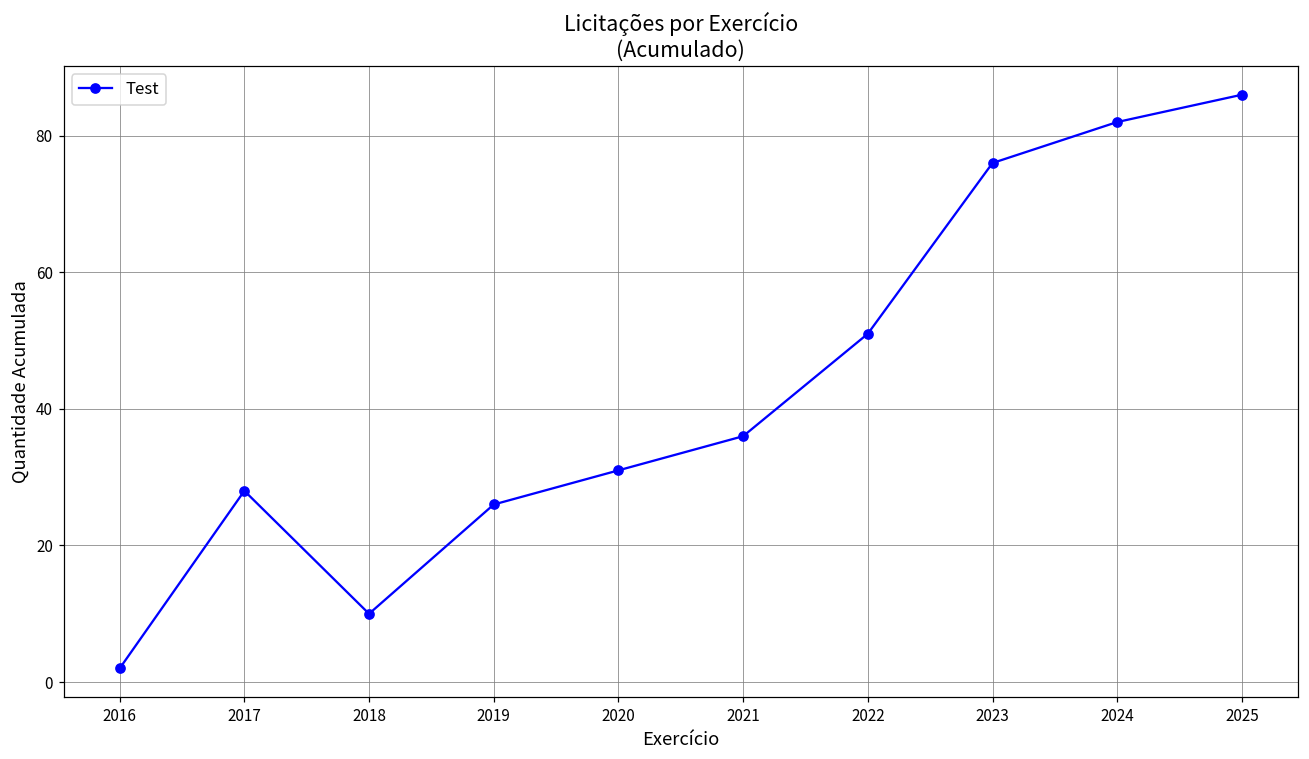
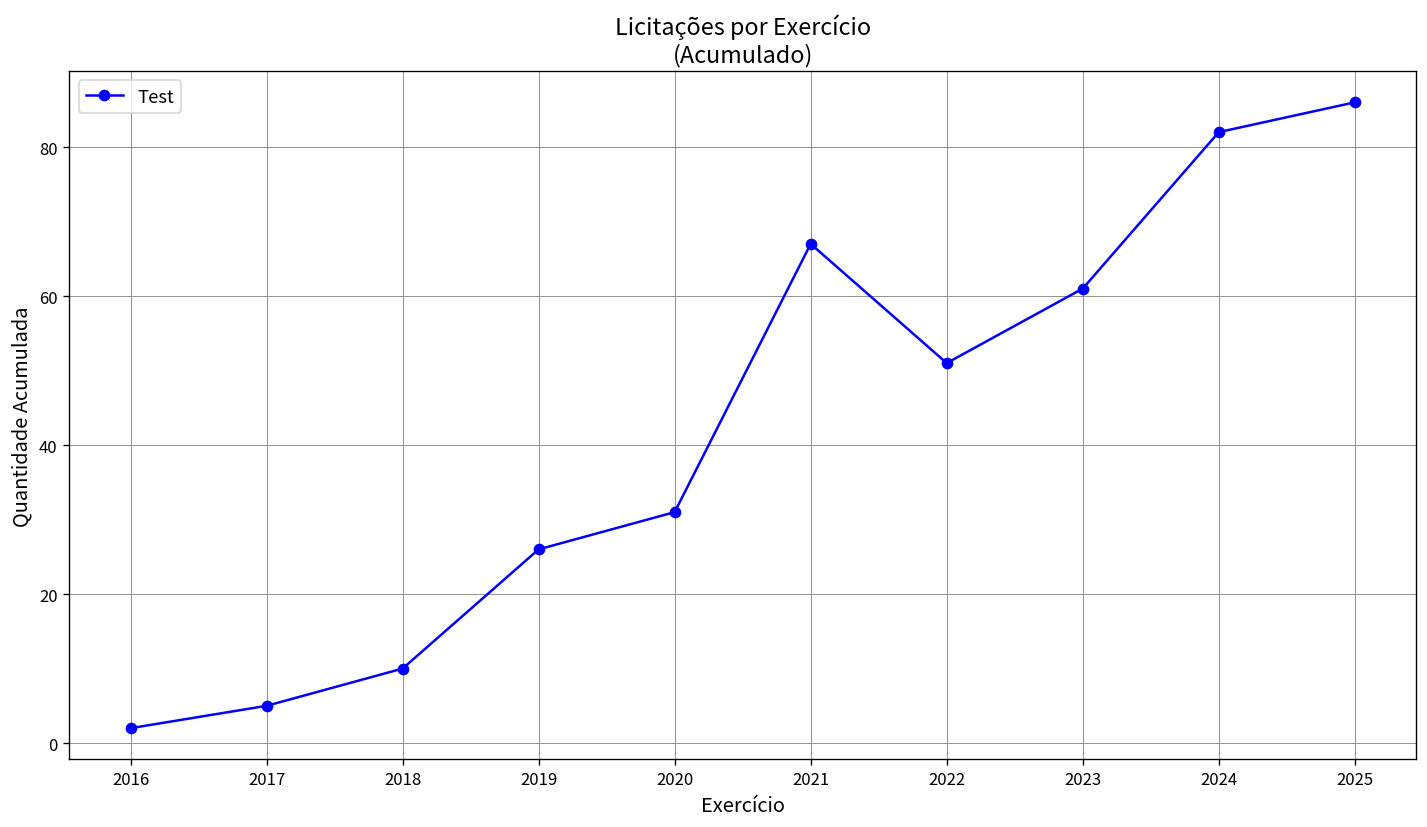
2017: 28 -> 5
2021: 36 -> 67
2023: 76 -> 61
